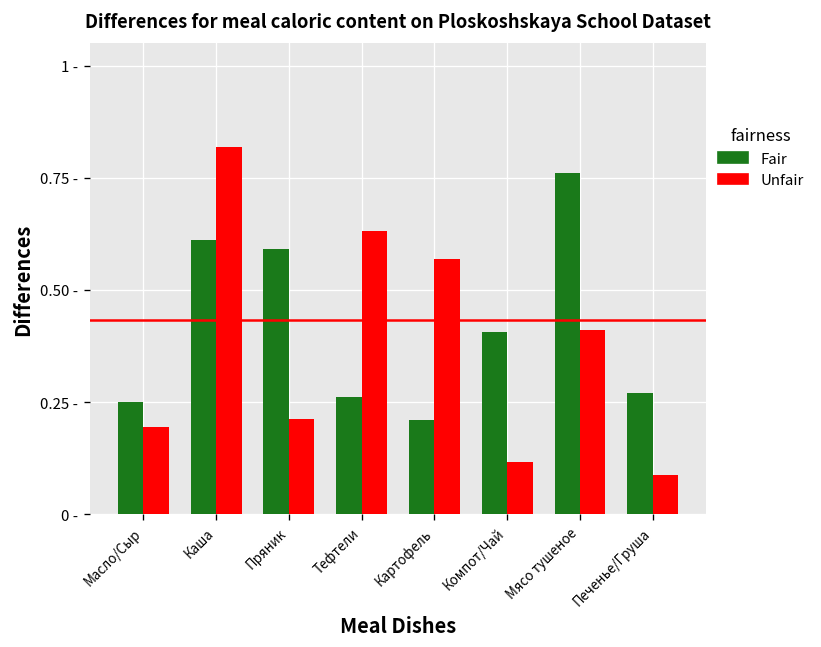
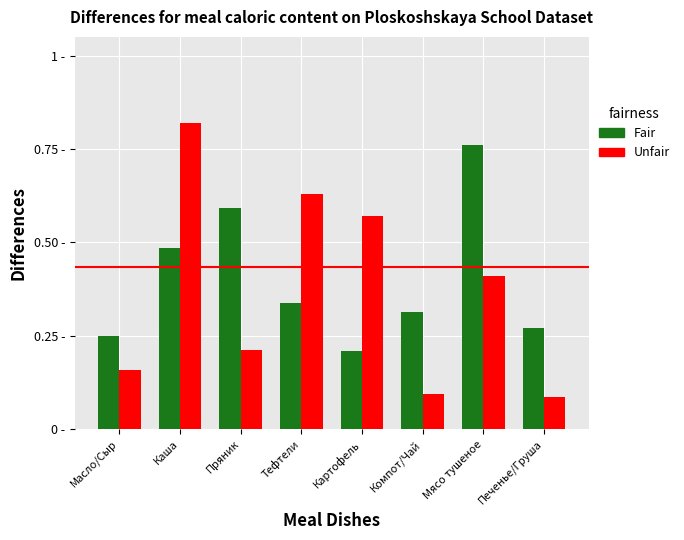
Unfair, Масло/Сыр: 0.19 - -> 0.16 -
Fair, Каша: 0.61 - -> 0.48 -
Fair, Тефтели: 0.26 - -> 0.34 -
Fair, Компот/Чай: 0.41 - -> 0.31 -
Unfair, Компот/Чай: 0.12 - -> 0.09 -
